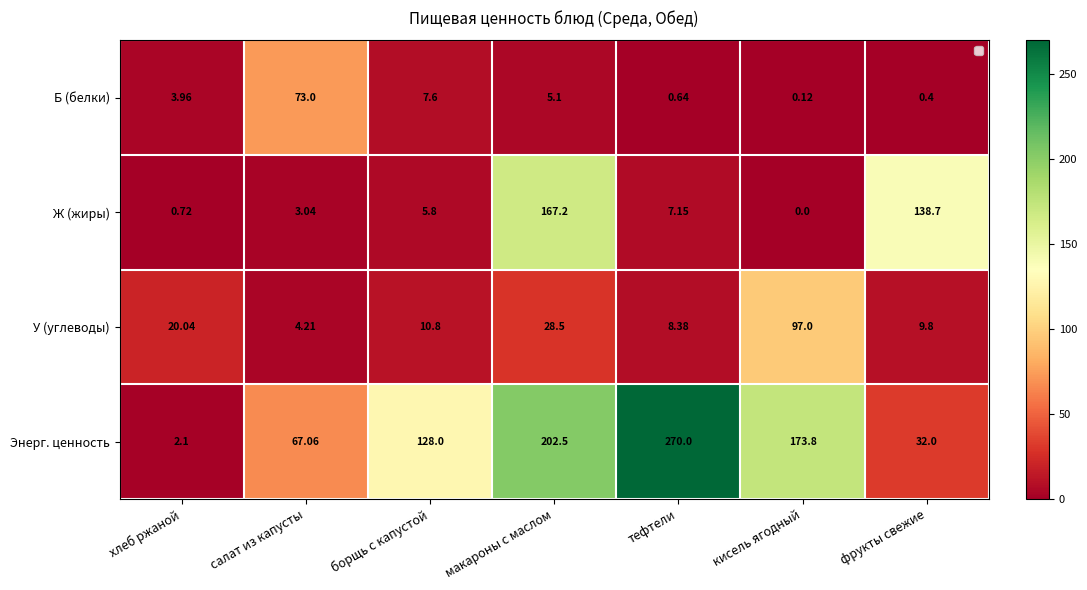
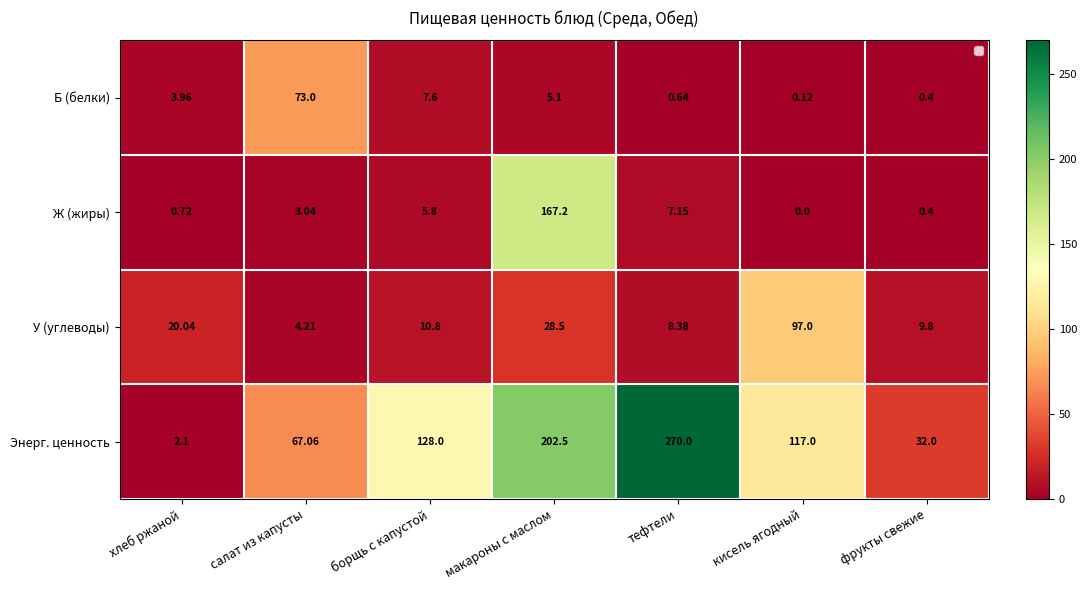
Ж (жиры), фрукты свежие: 138.7 -> 0.4
Энерг. ценность, кисель ягодный: 173.8 -> 117.0
